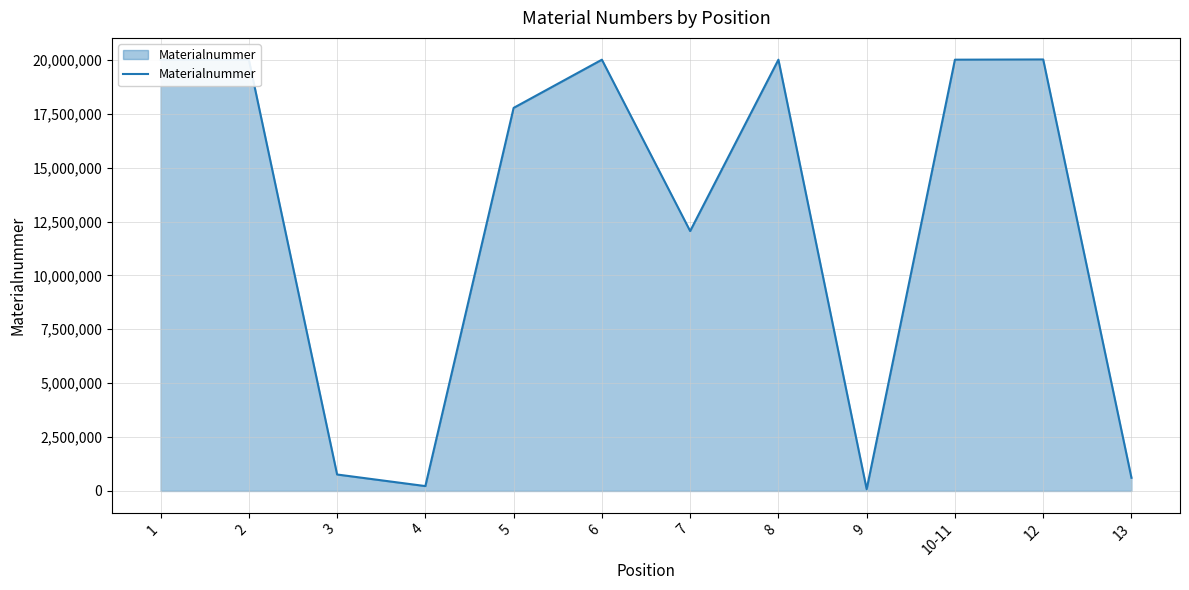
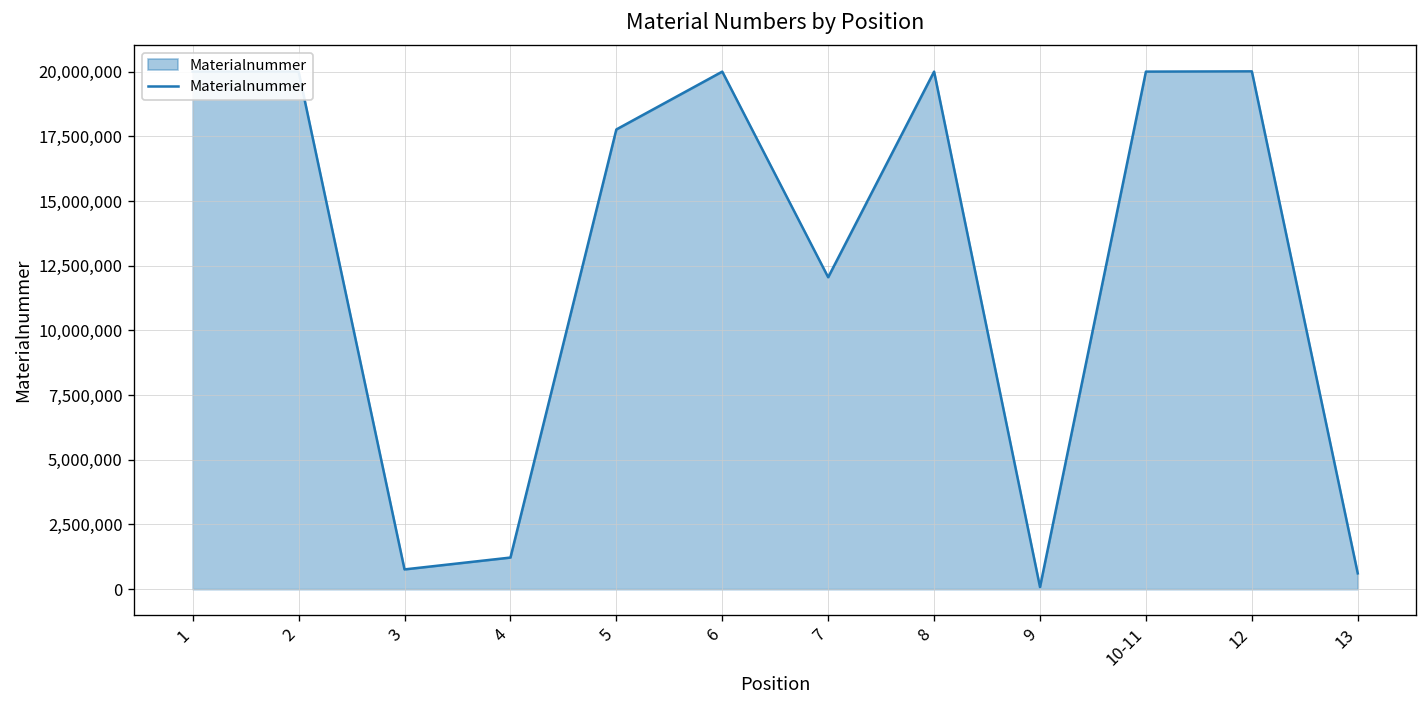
4: 200,000 -> 1,200,000
